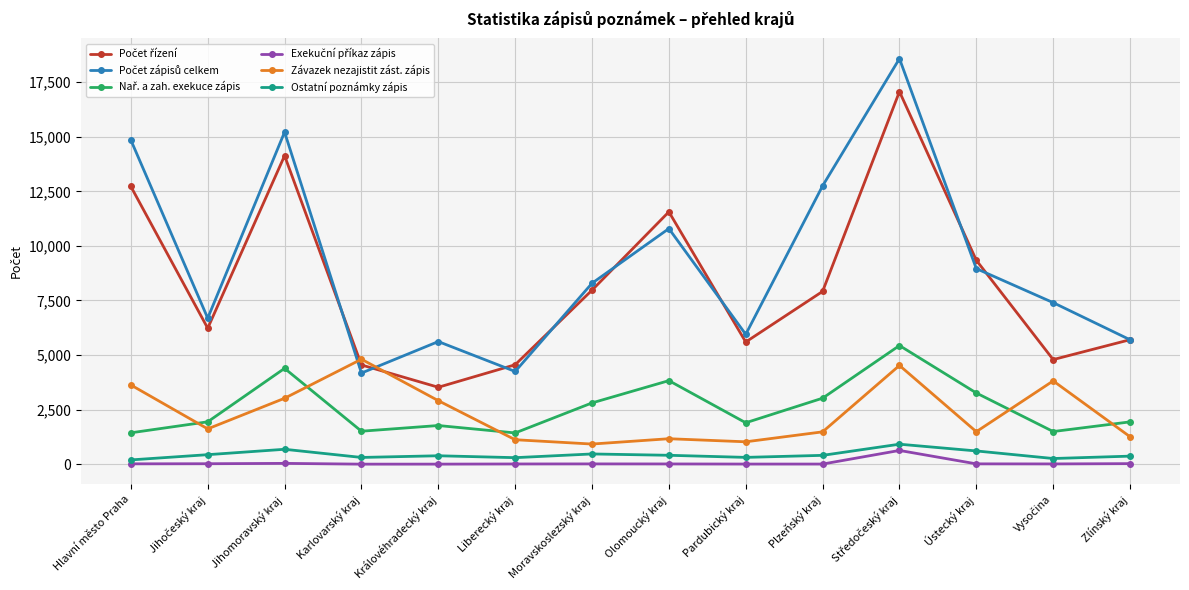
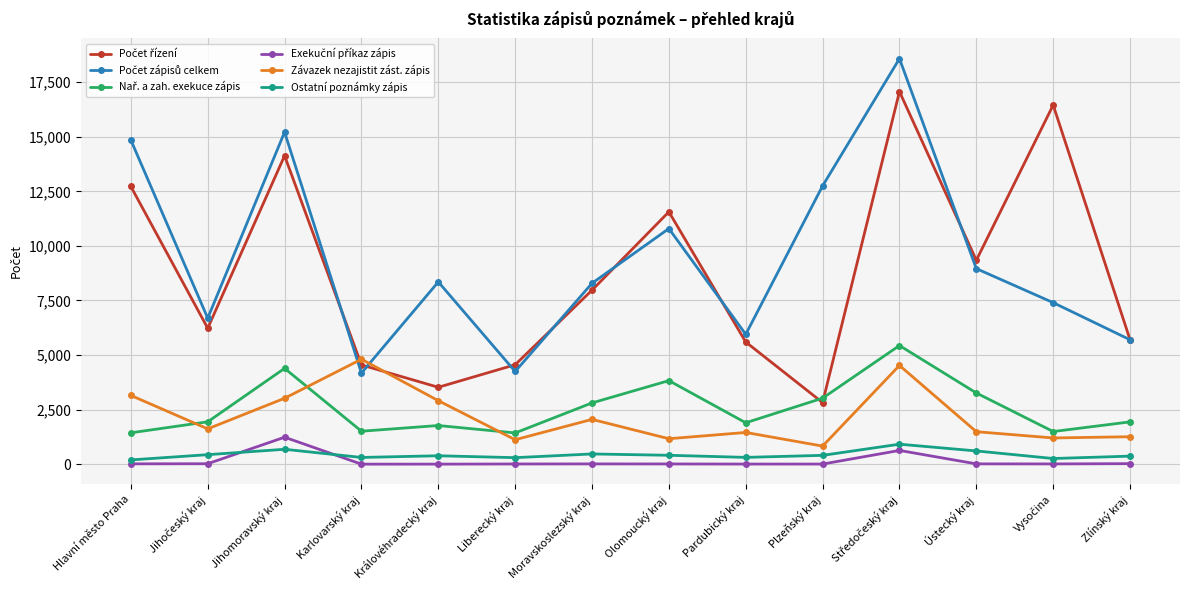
Závazek nezajistit zást. zápis, Hlavní město Praha: 3,600 -> 3,200
Exekuční příkaz zápis, Jihomoravský kraj: 0 -> 1,200
Počet zápisů celkem, Královéhradecký kraj: 5,600 -> 8,400
Závazek nezajistit zást. zápis, Moravskoslezský kraj: 900 -> 2,100
Závazek nezajistit zást. zápis, Pardubický kraj: 1,000 -> 1,500
Počet řízení, Plzeňský kraj: 7,900 -> 2,800
Závazek nezajistit zást. zápis, Plzeňský kraj: 1,500 -> 800
Počet řízení, Vysočina: 4,800 -> 16,500
Závazek nezajistit zást. zápis, Vysočina: 3,800 -> 1,200
